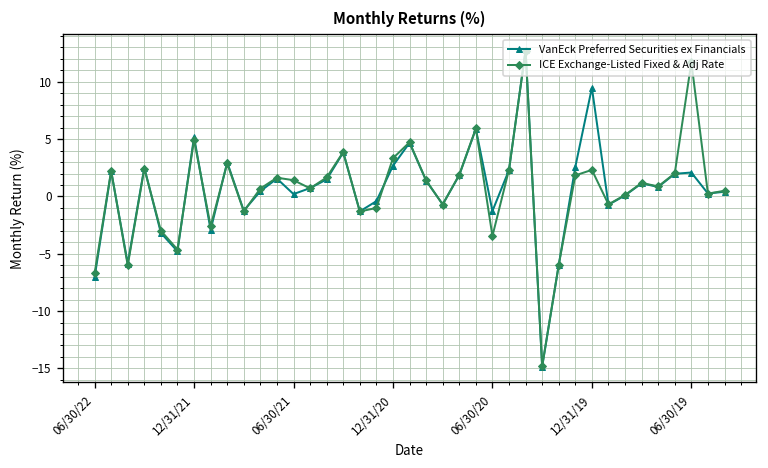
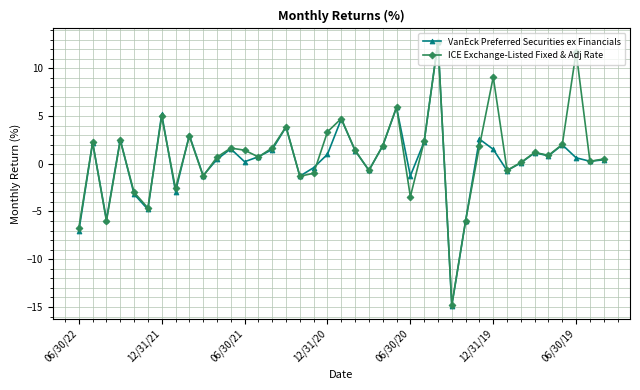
VanEck Preferred Securities ex Financials, 12/31/20: 3 -> 1
VanEck Preferred Securities ex Financials, 12/31/19: 9 -> 2
ICE Exchange-Listed Fixed & Adj Rate, 12/31/19: 2 -> 9
VanEck Preferred Securities ex Financials, 06/30/19: 2 -> 1
